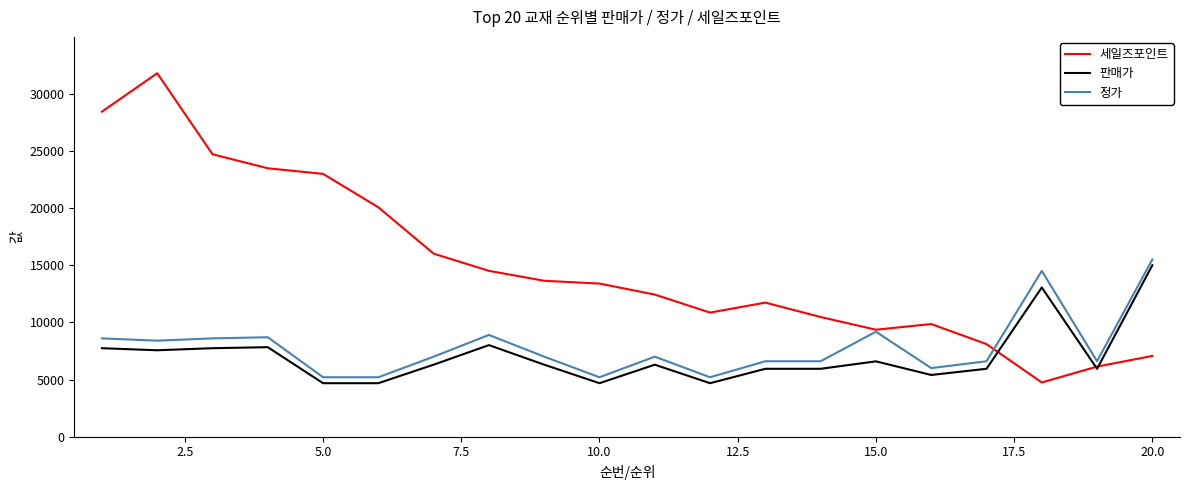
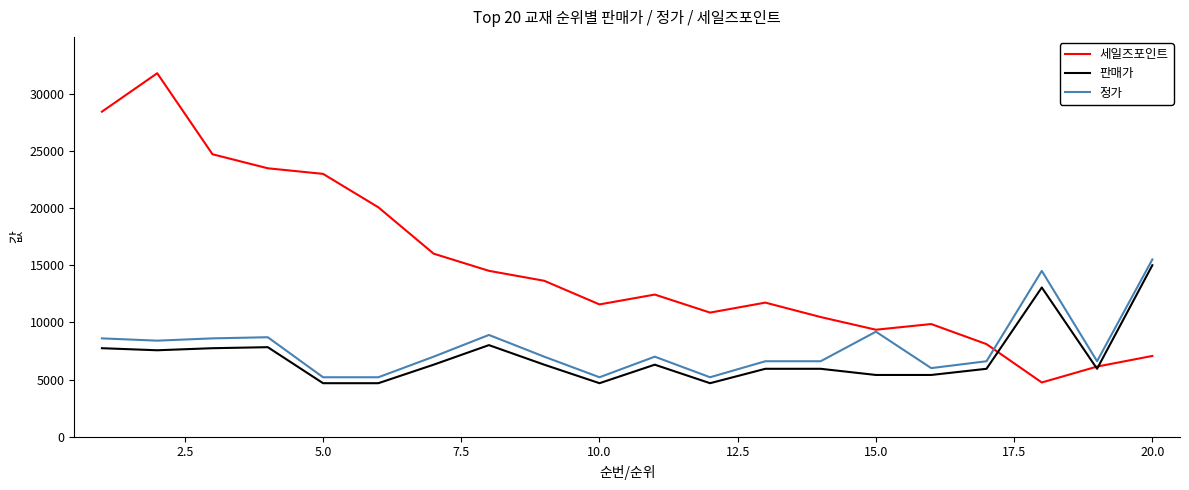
세일즈포인트, 10.0: 13400 -> 11600
판매가, 15.0: 6600 -> 5400
